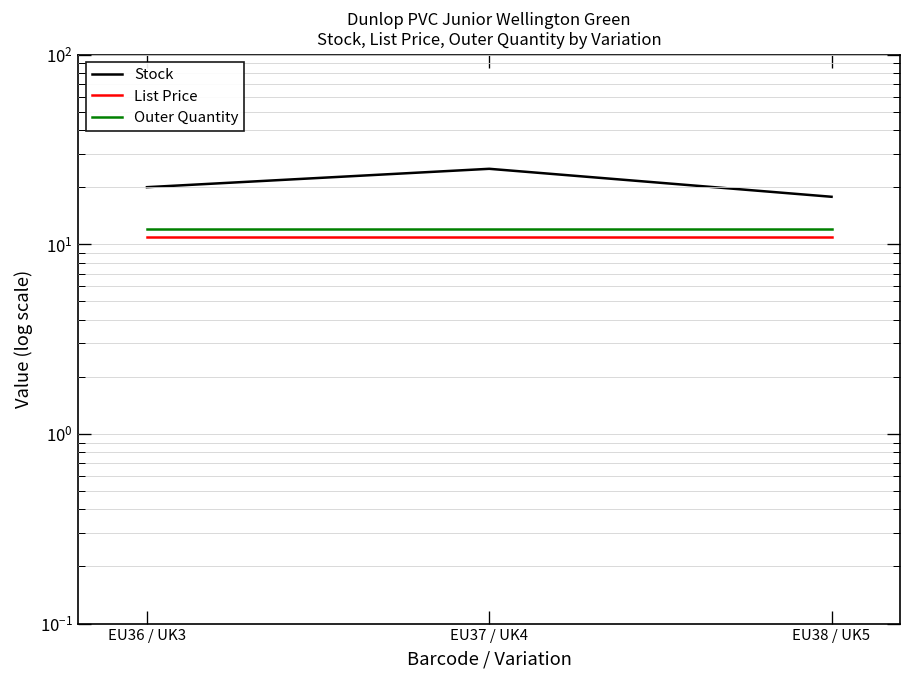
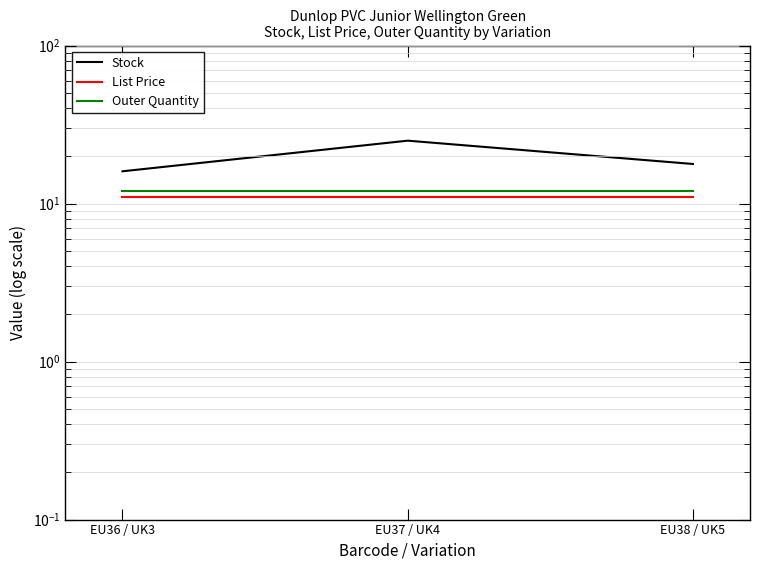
Stock, EU36 / UK3: 20 -> 16
